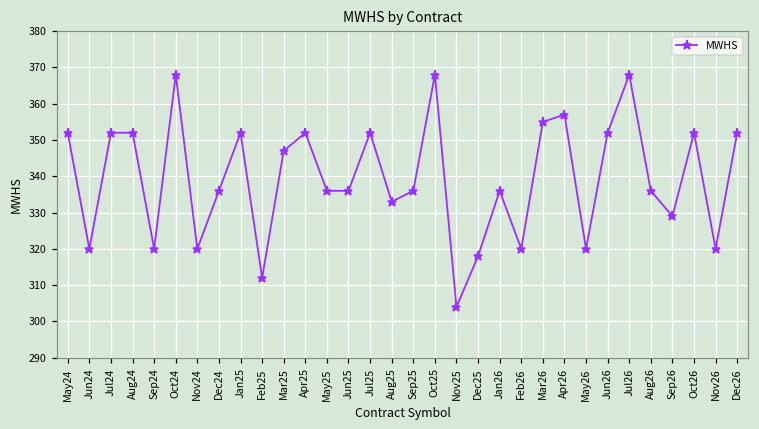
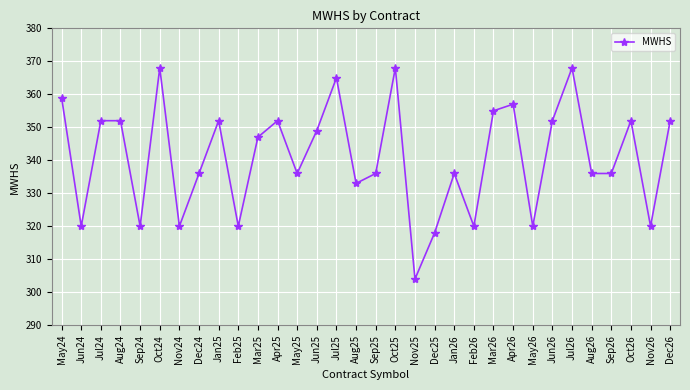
May24: 352 -> 359
Feb25: 312 -> 320
Jun25: 336 -> 349
Jul25: 352 -> 365
Sep26: 329 -> 336
